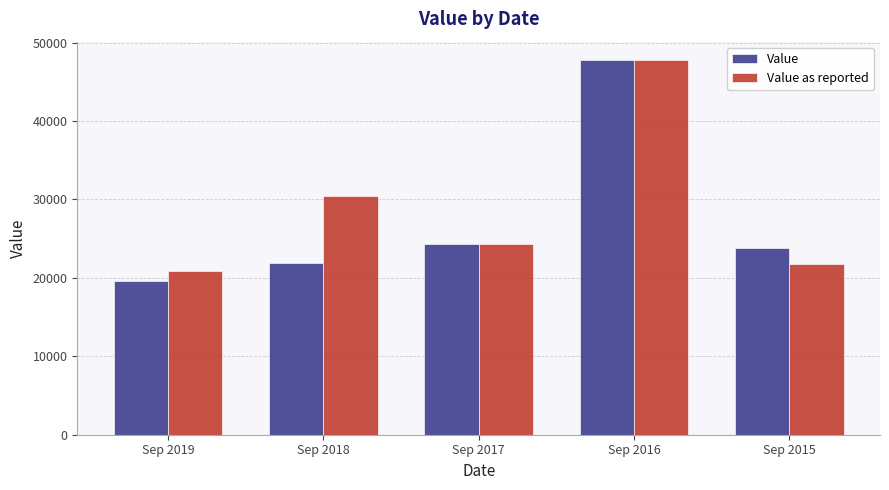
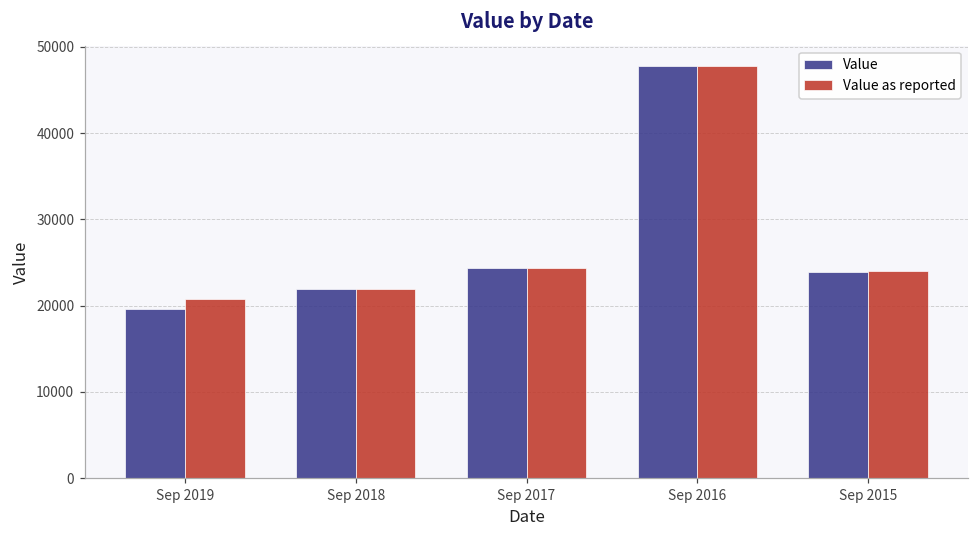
Value as reported, Sep 2018: 30000 -> 22000
Value as reported, Sep 2015: 22000 -> 24000
